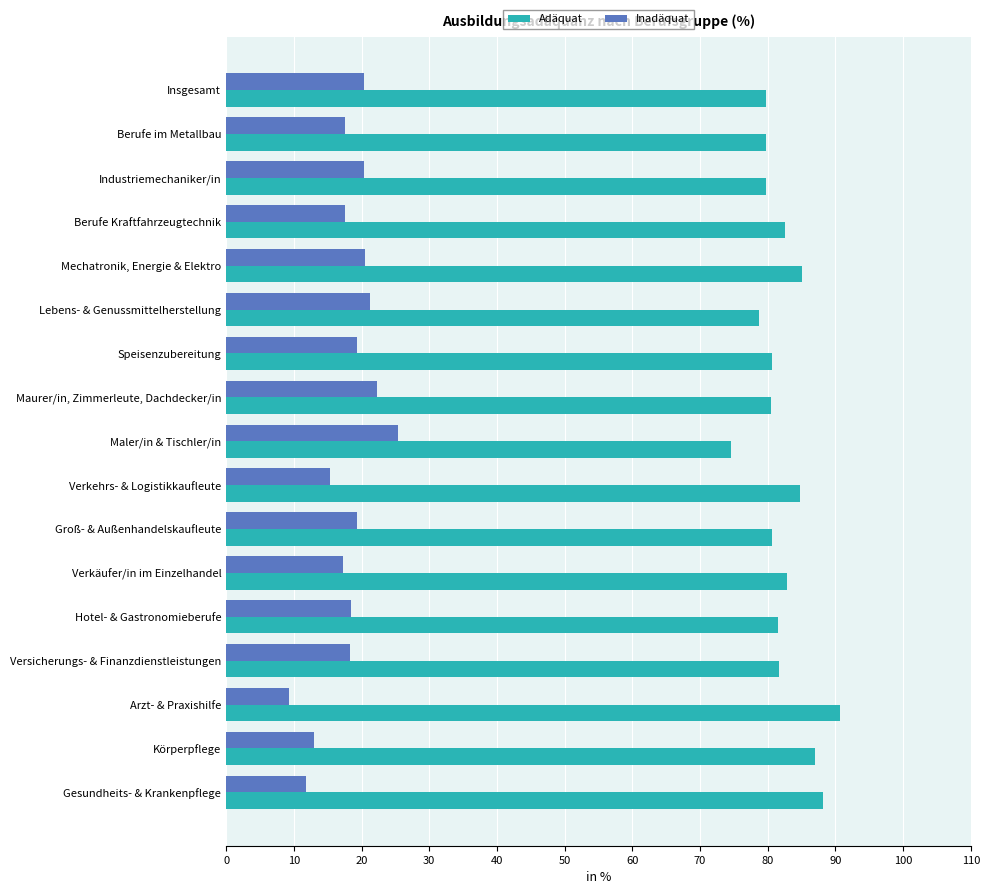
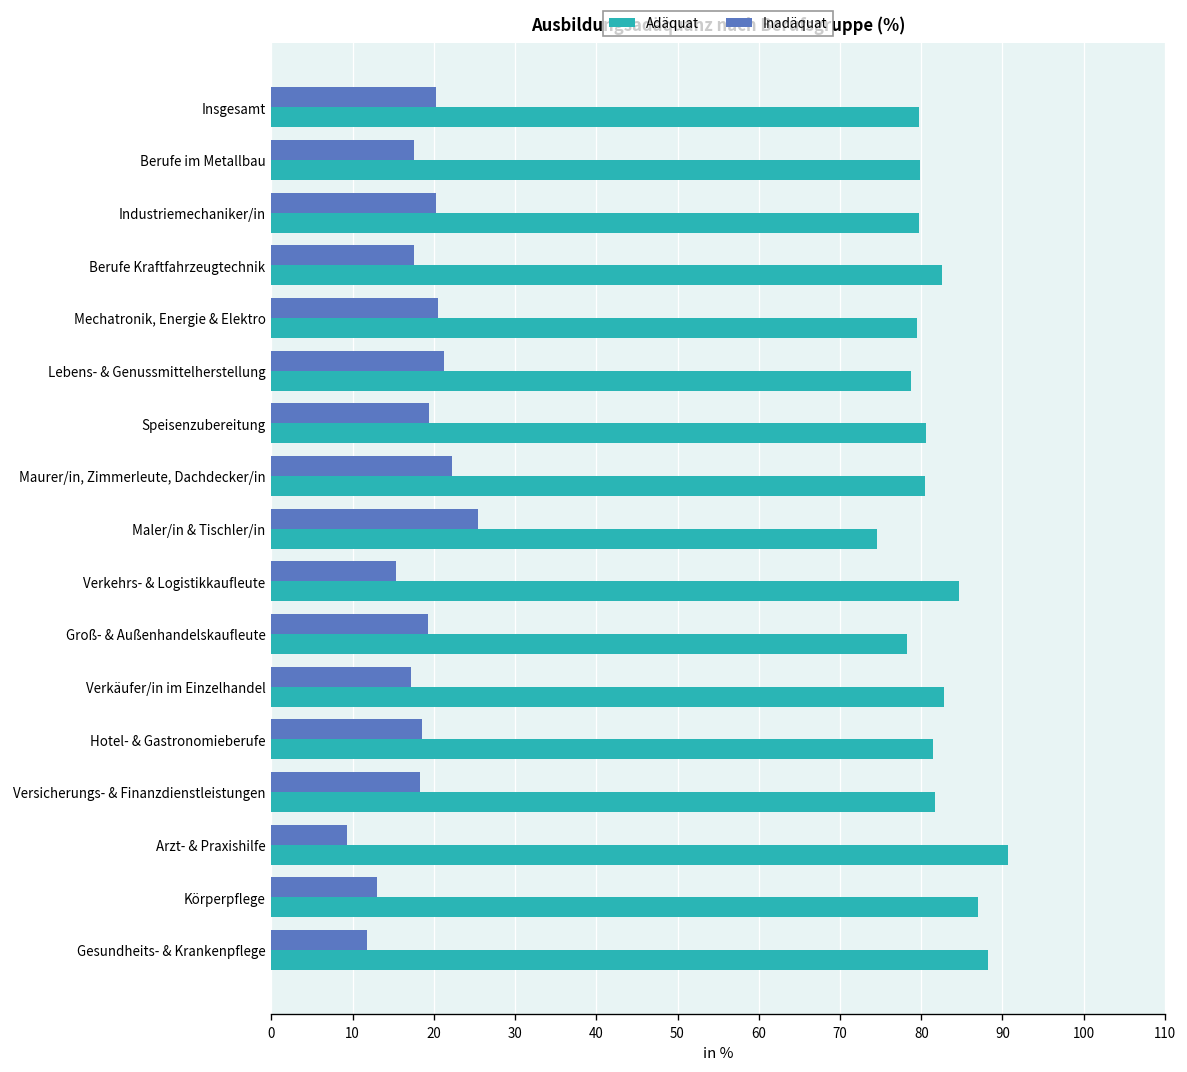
Adäquat, Mechatronik, Energie & Elektro: 85 -> 80
Adäquat, Groß- & Außenhandelskaufleute: 81 -> 78
